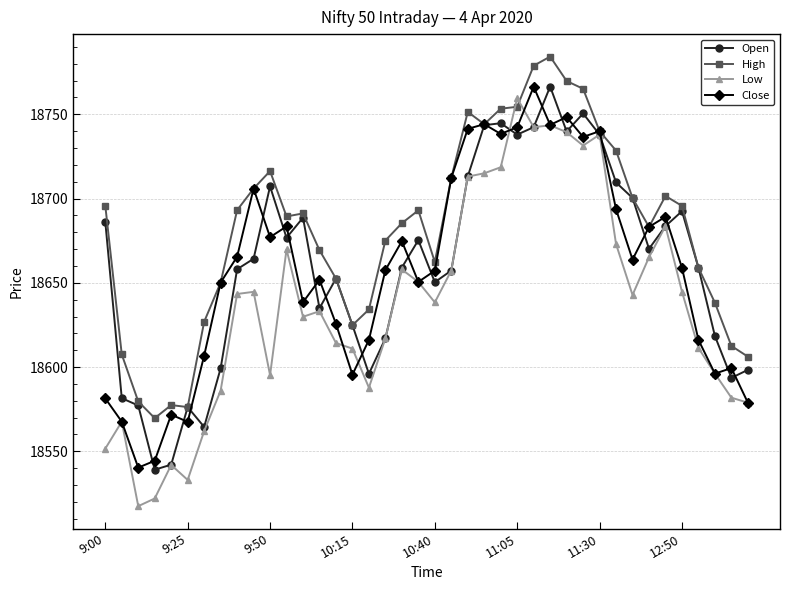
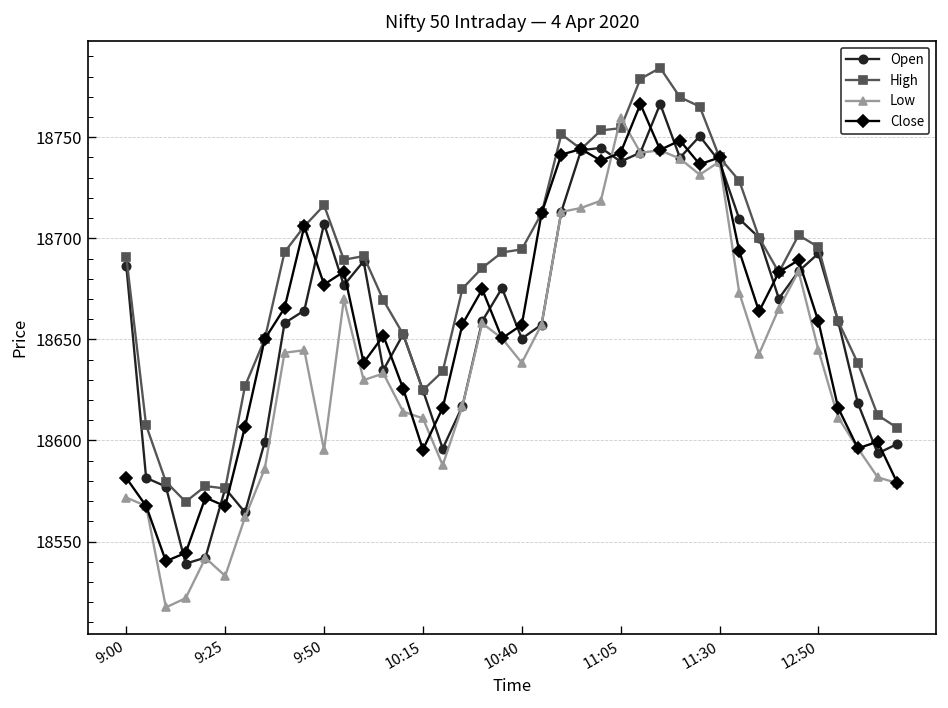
High, 9:00: 18696 -> 18691
Low, 9:00: 18552 -> 18572
High, 10:40: 18662 -> 18695
